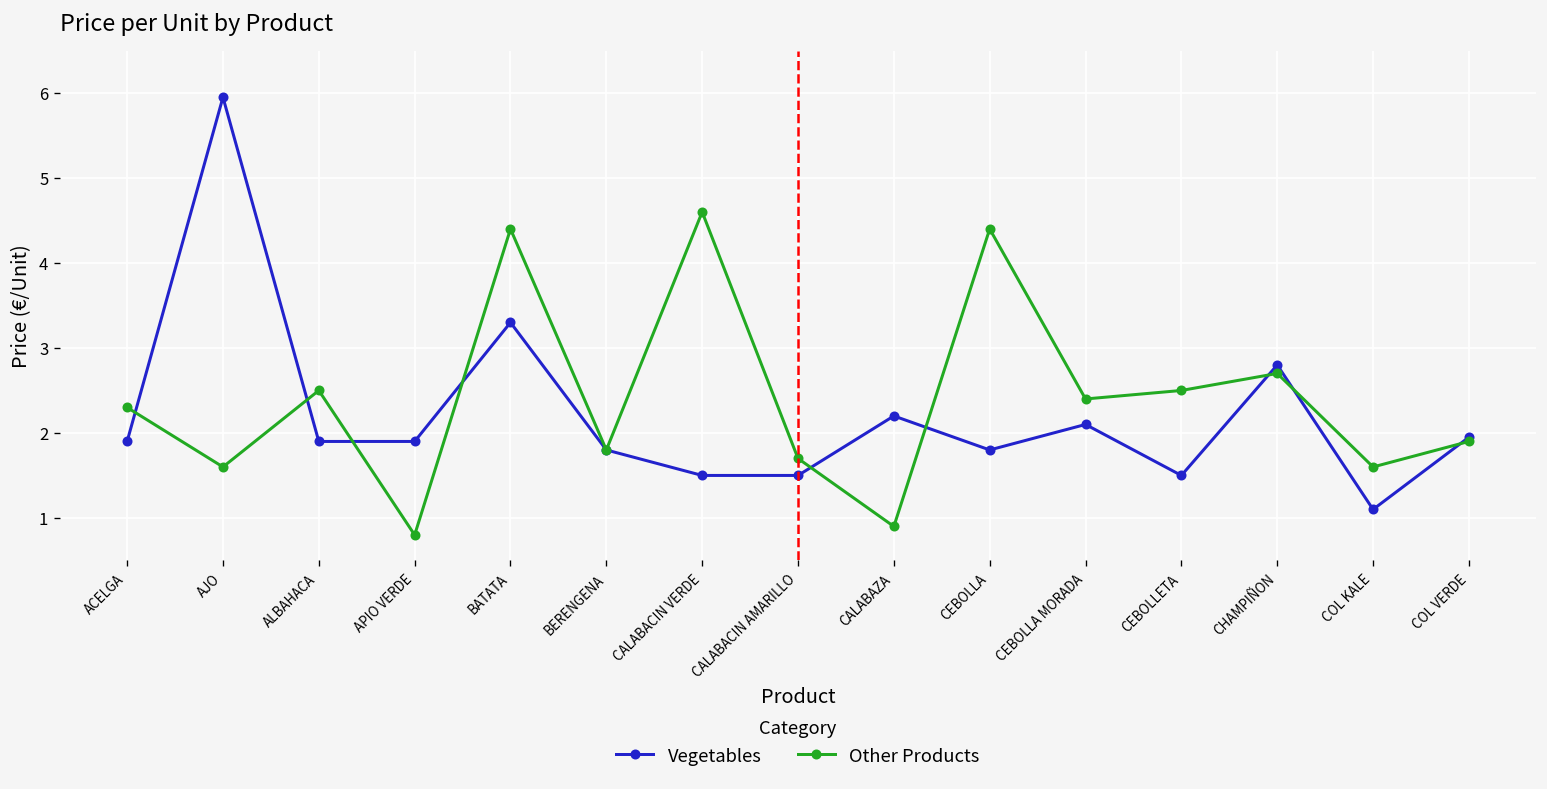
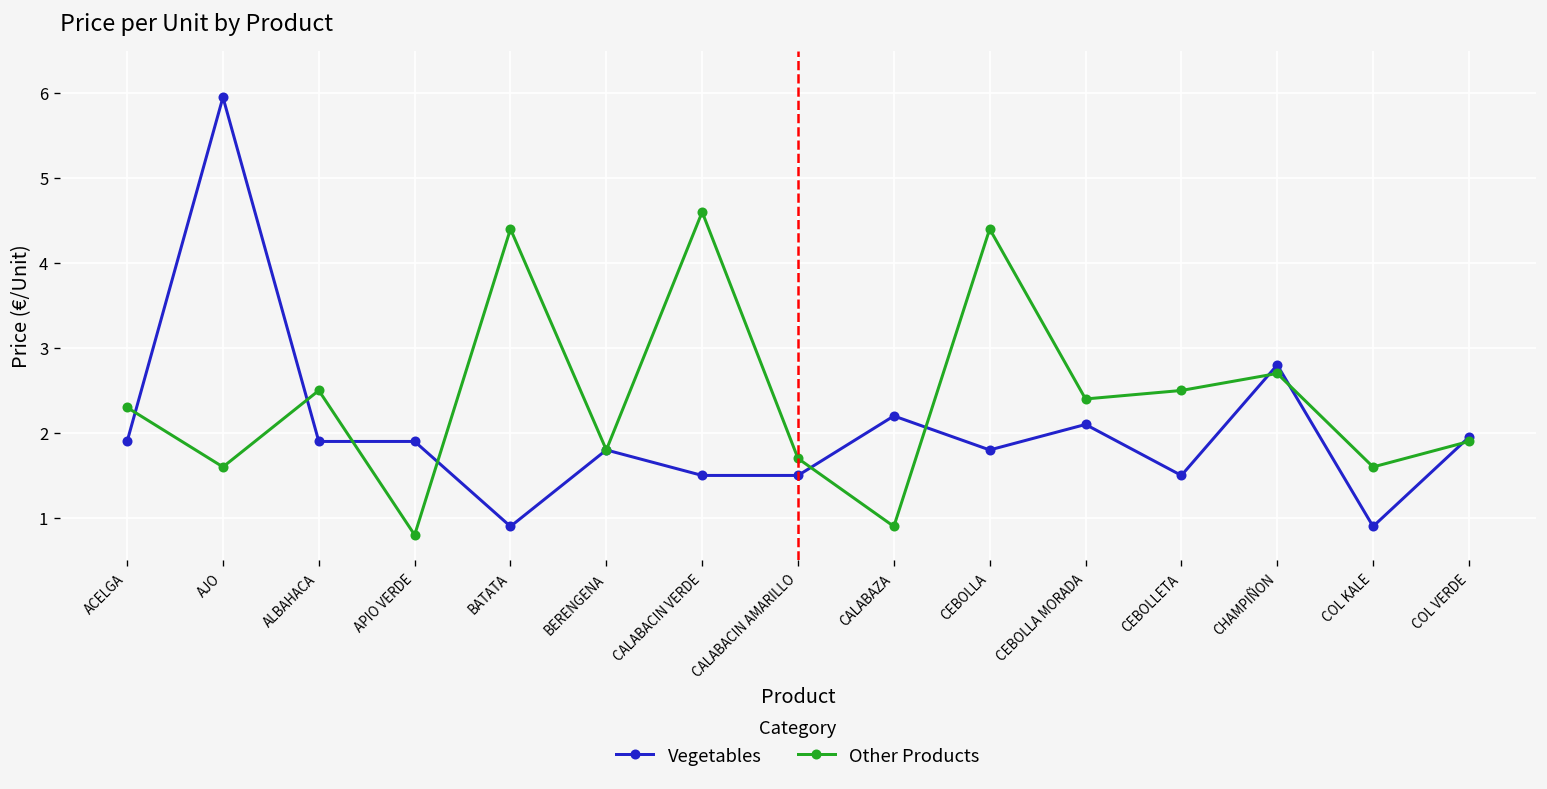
Vegetables, BATATA: 3.3 -> 0.9
Vegetables, COL KALE: 1.1 -> 0.9
